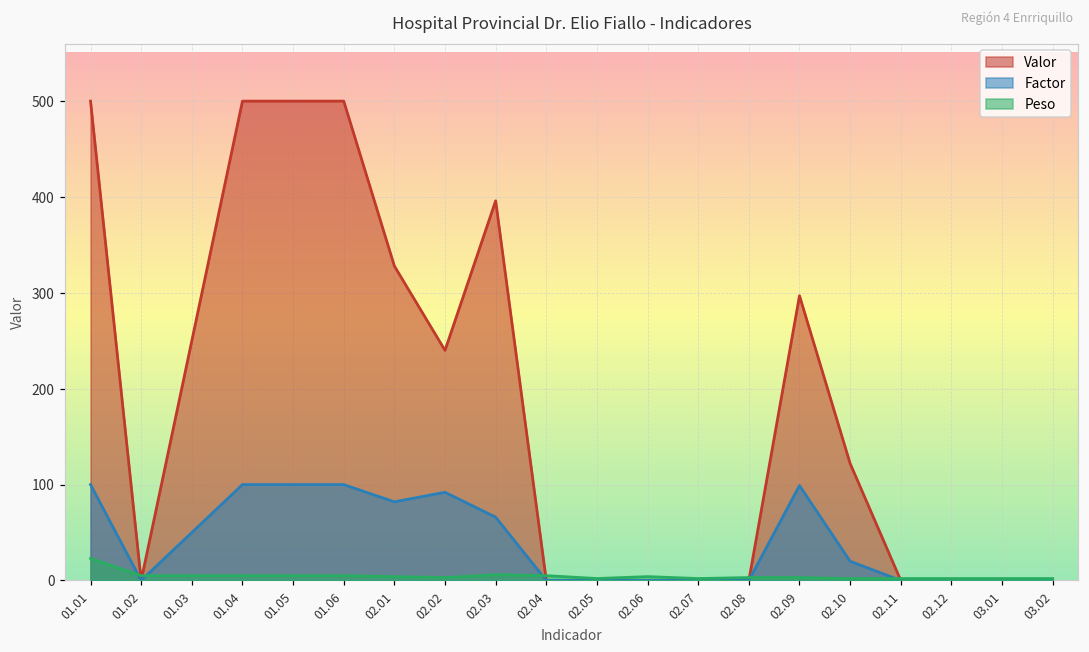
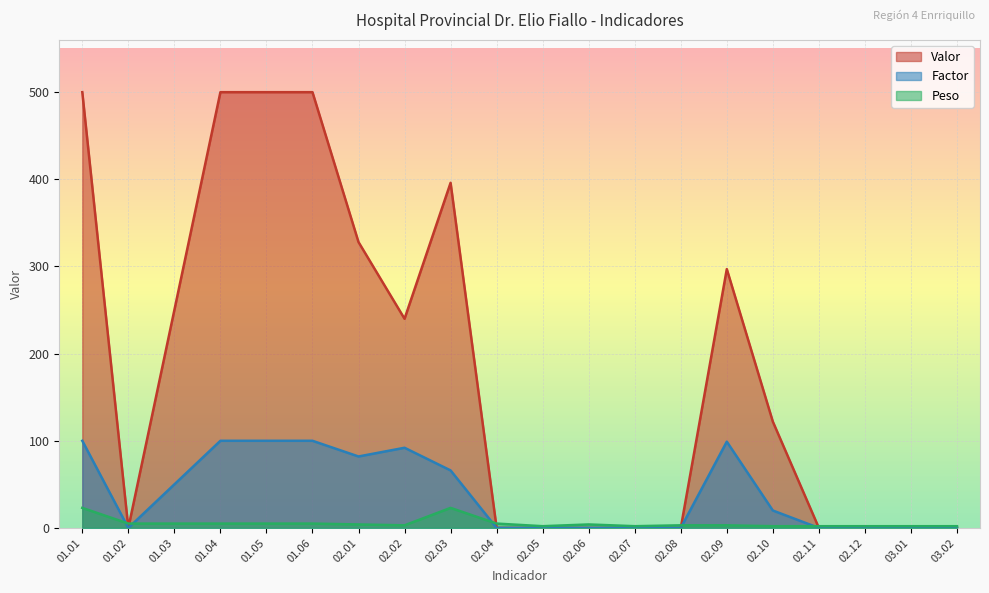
Peso, 02.03: 10 -> 20
